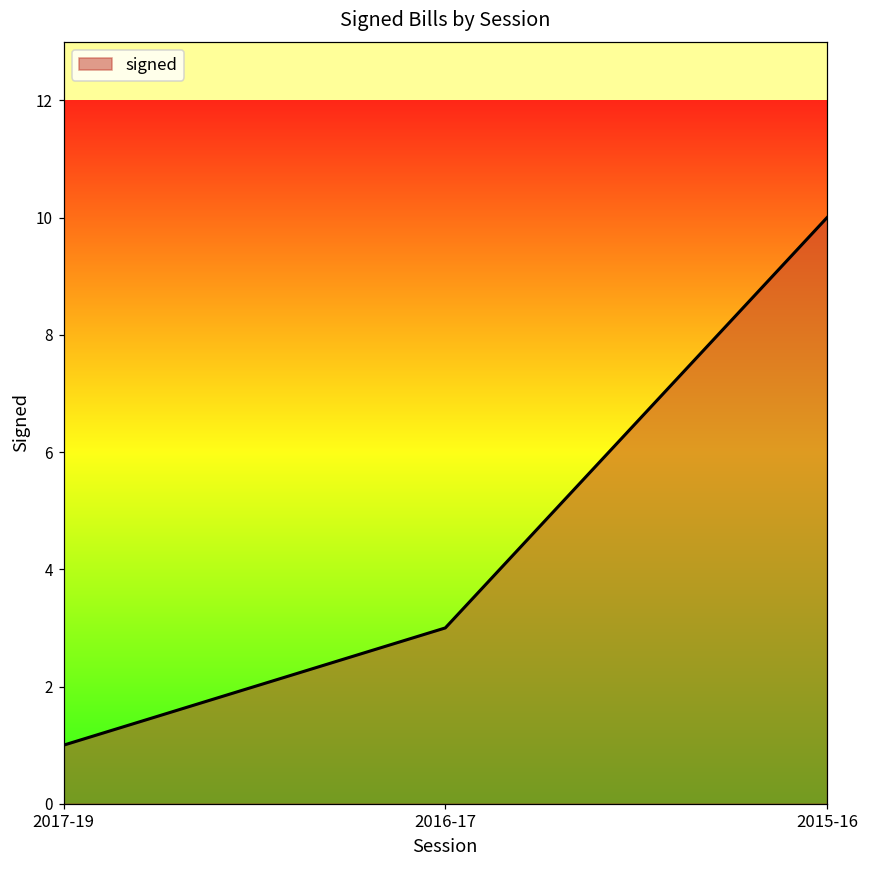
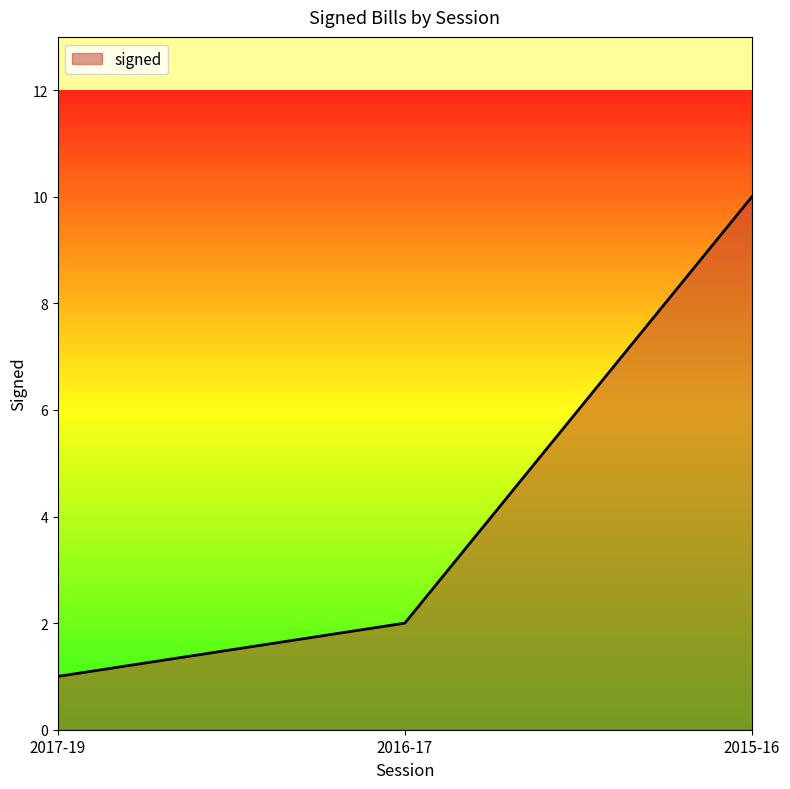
2016-17: 3 -> 2
